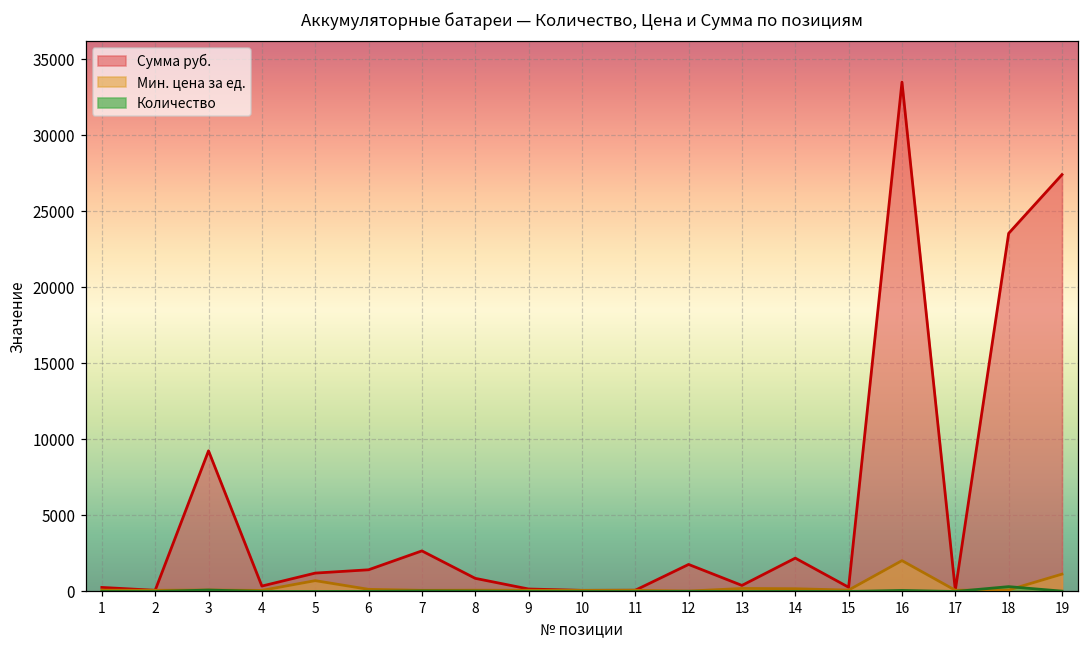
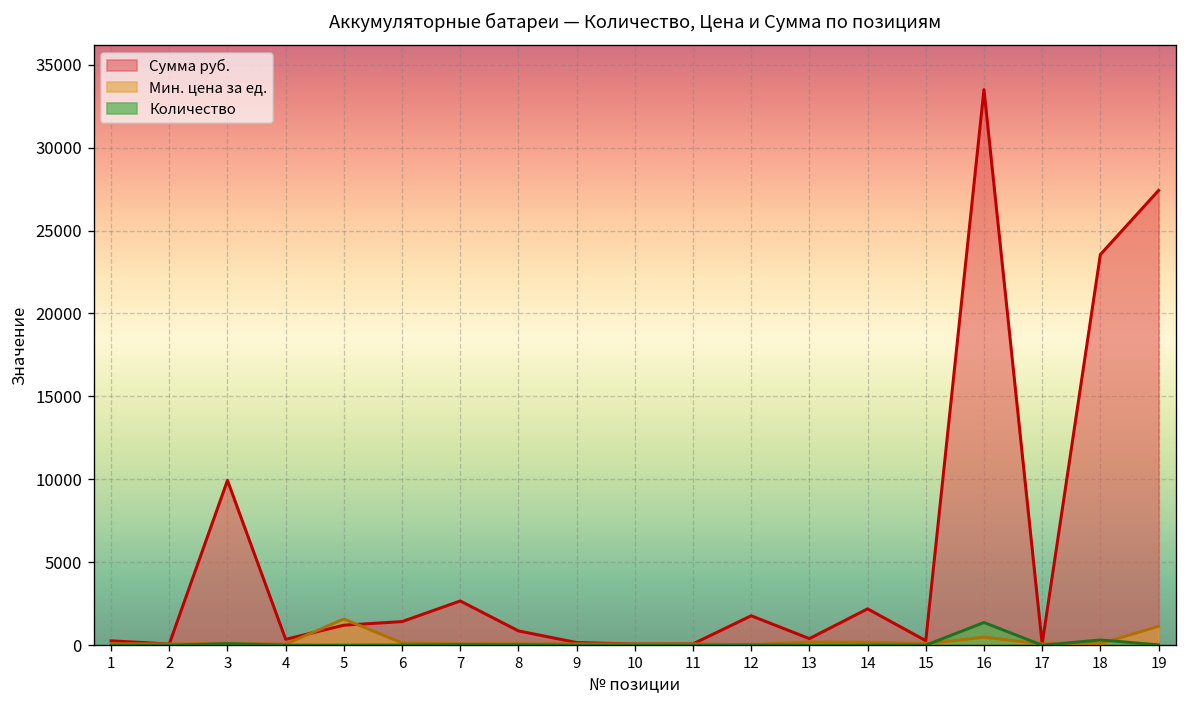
Сумма руб., 3: 9300 -> 9900
Мин. цена за ед., 5: 700 -> 1600
Мин. цена за ед., 16: 2000 -> 500
Количество, 16: 100 -> 1400
